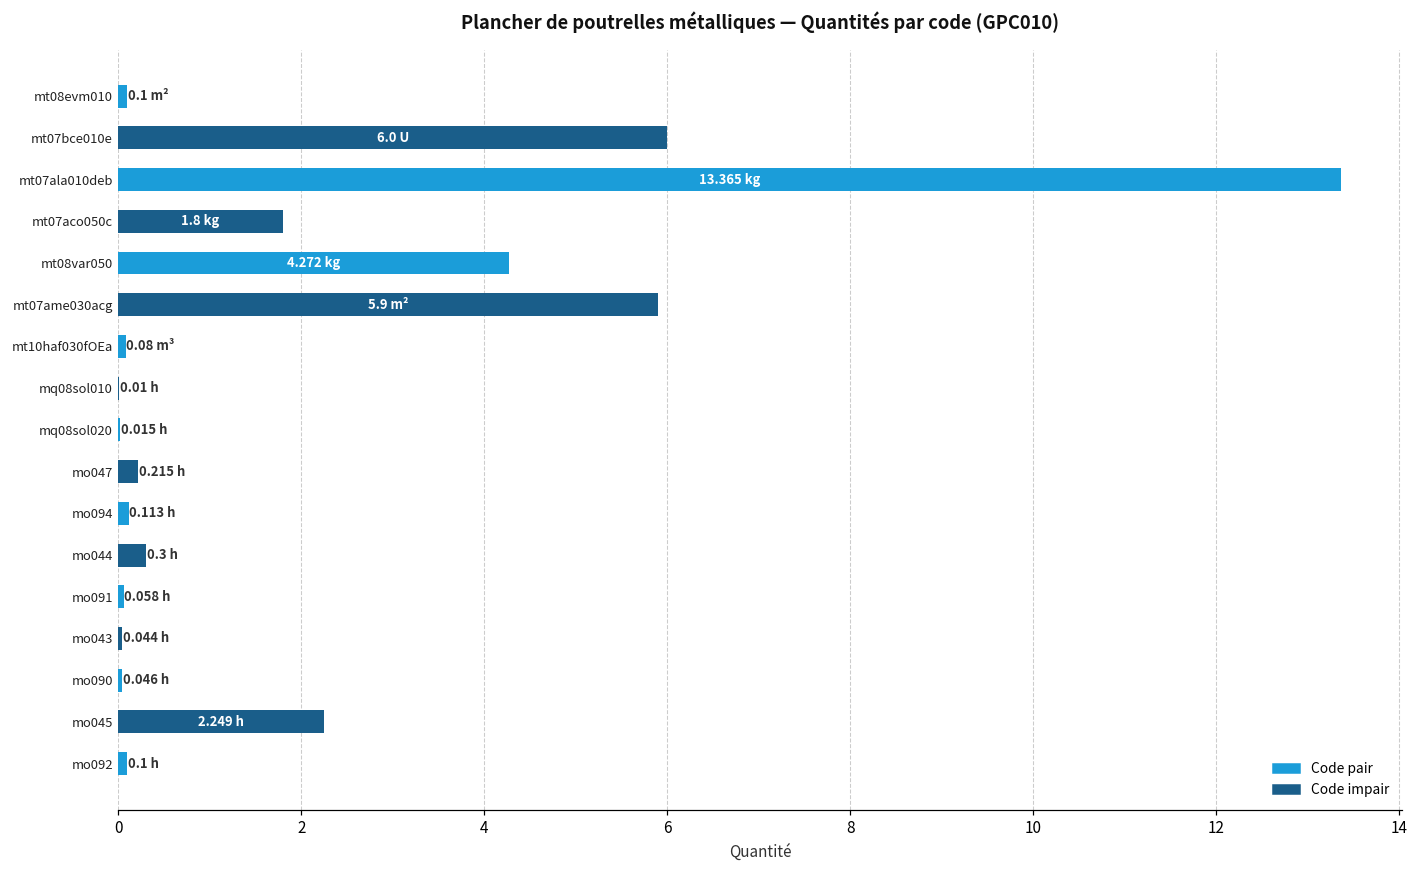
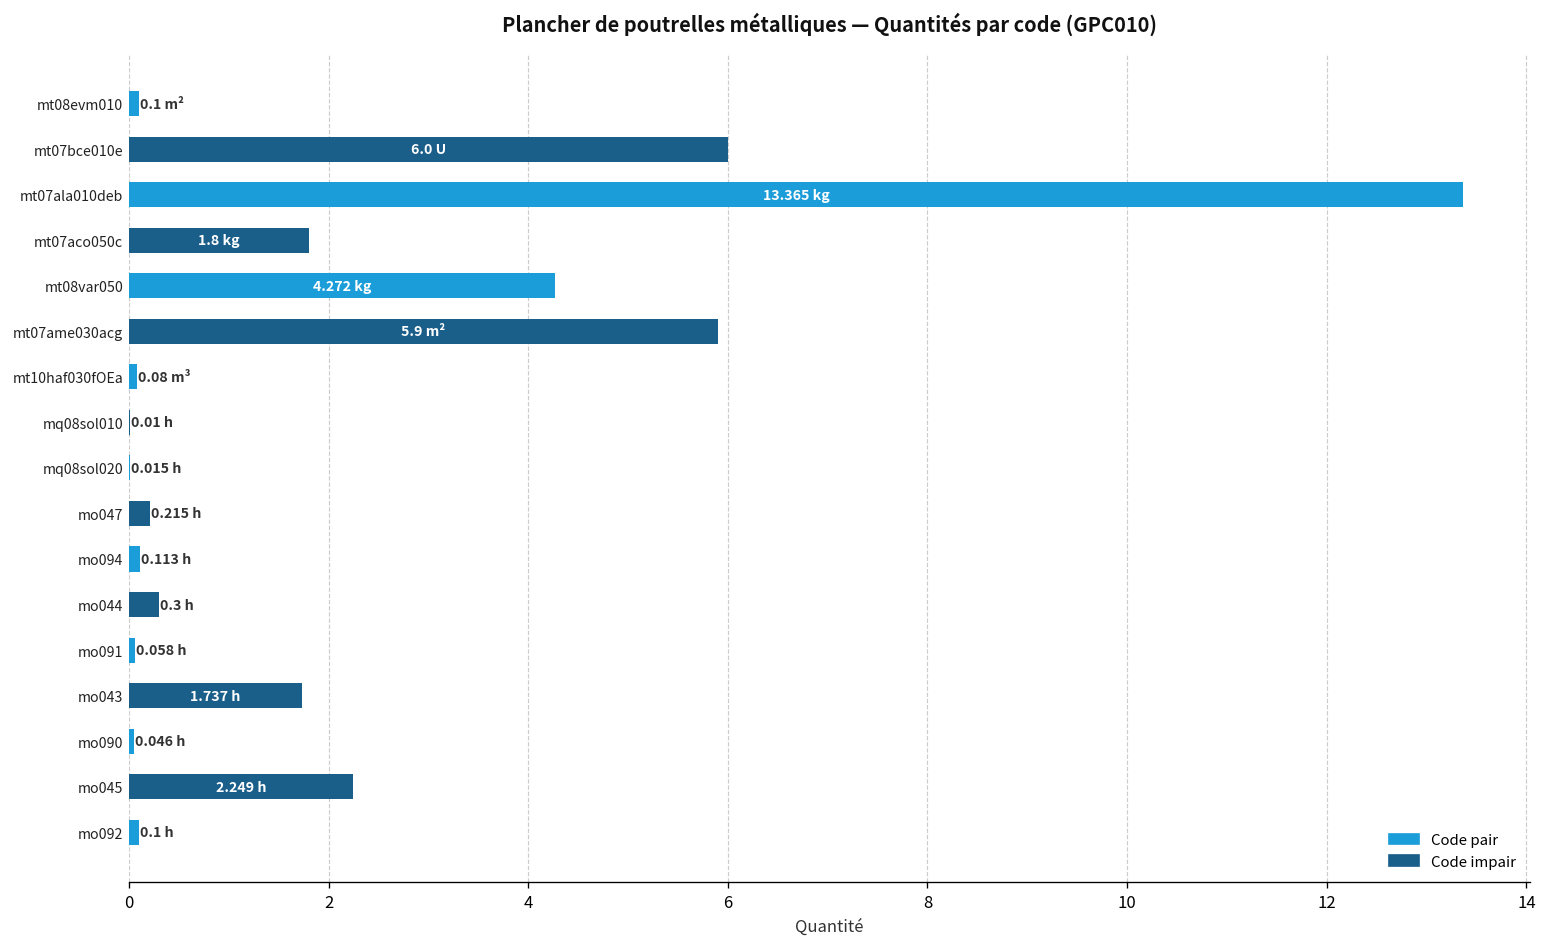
mo043: 0.044 -> 1.737
